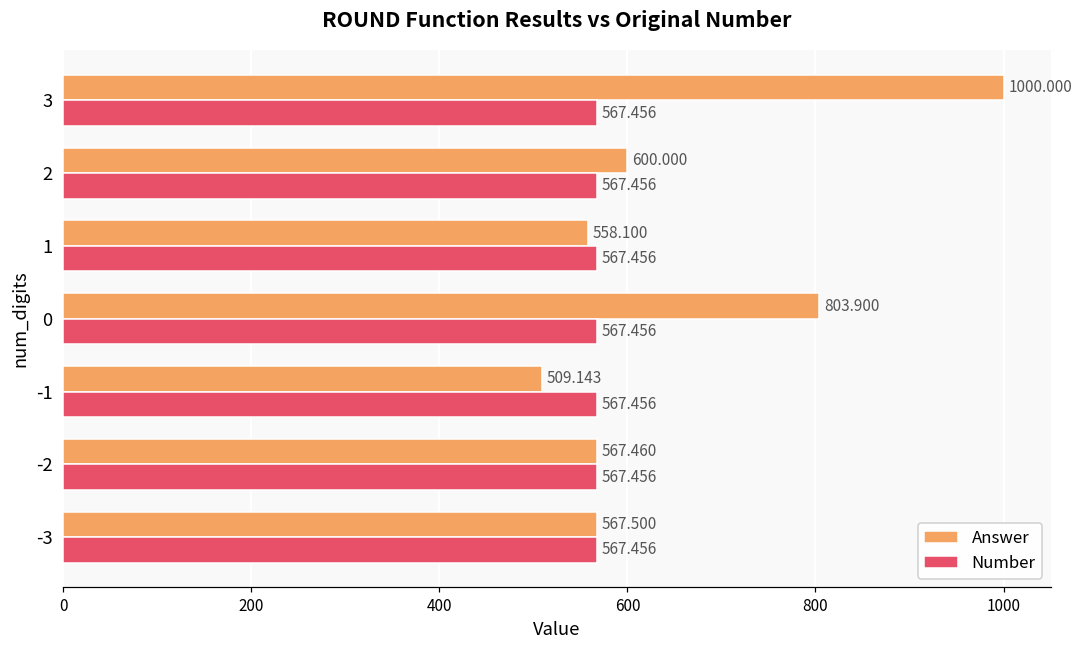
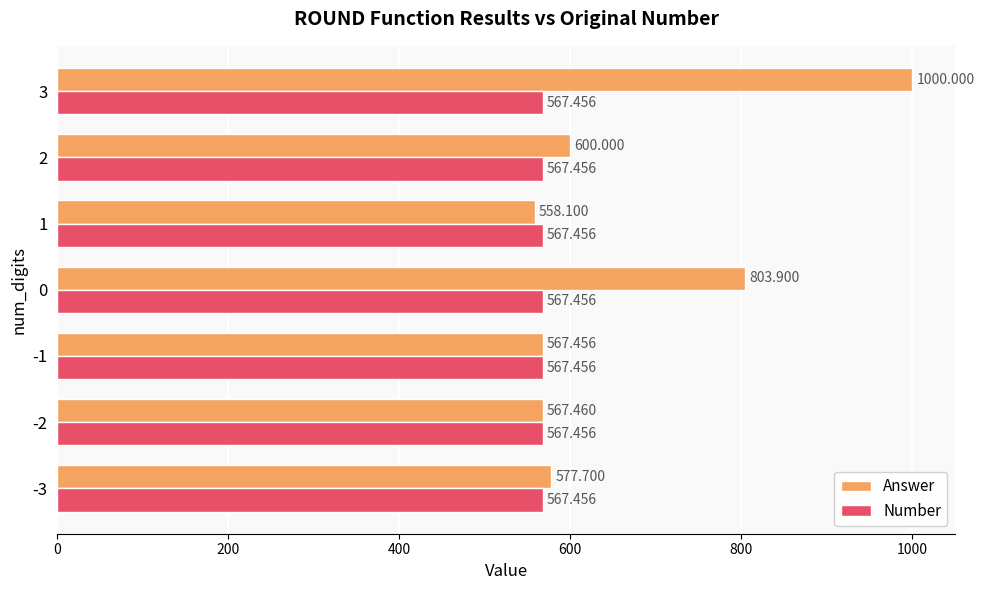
Answer, -1: 509.143 -> 567.456
Answer, -3: 567.500 -> 577.700
